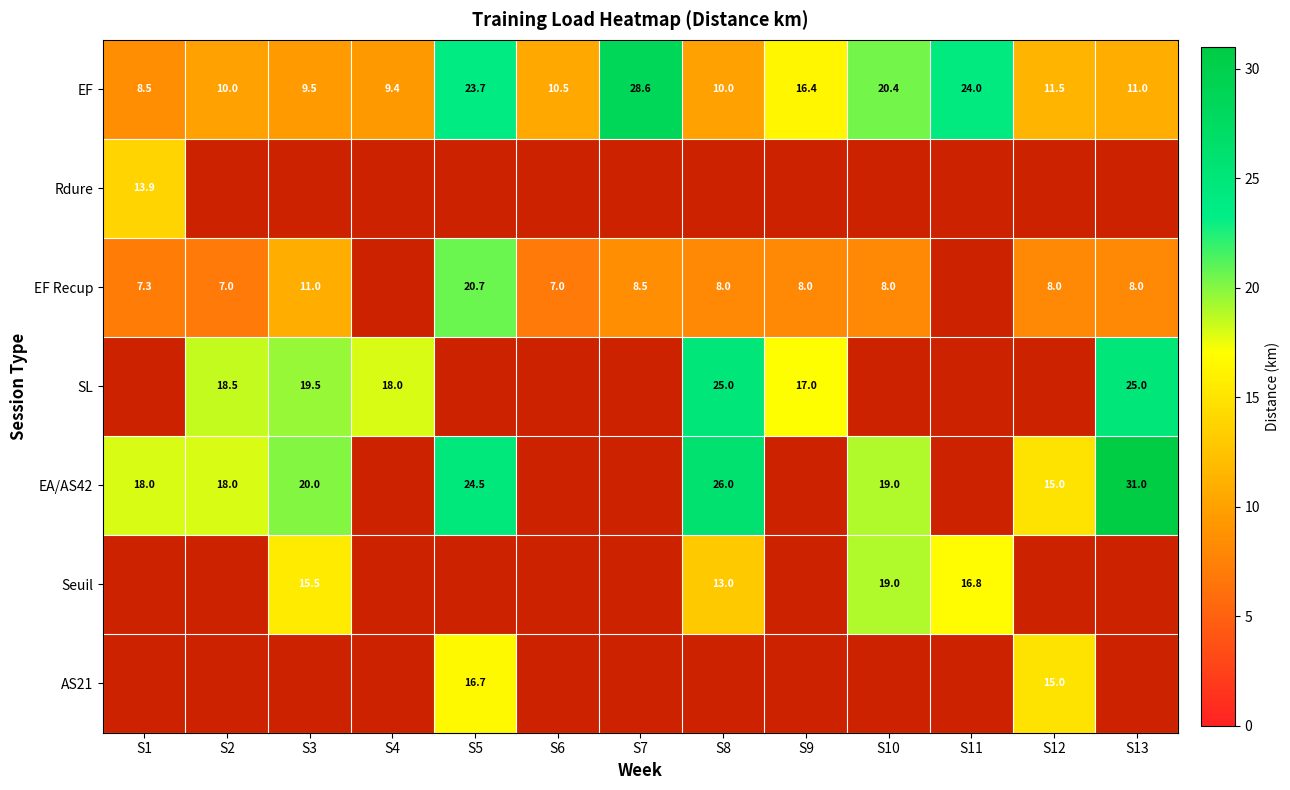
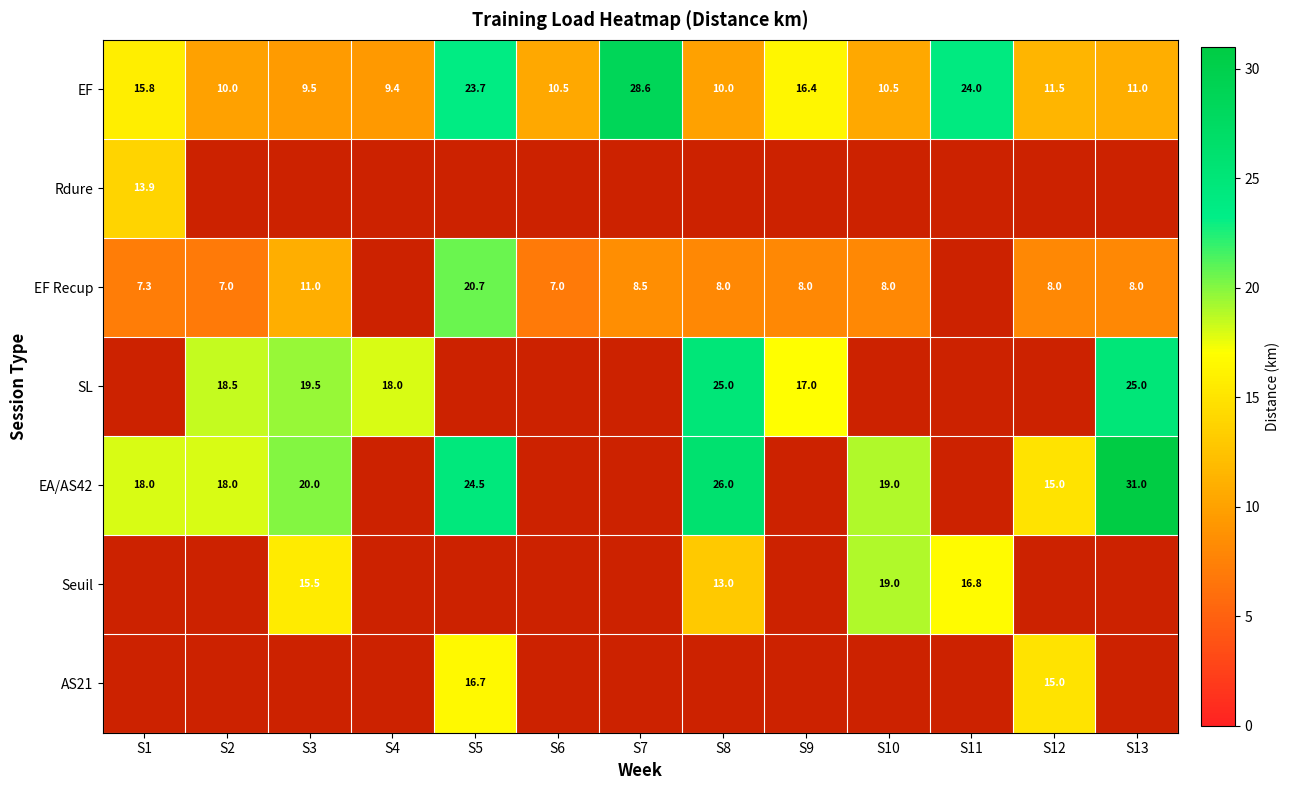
EF, S1: 8.5 -> 15.8
EF, S10: 20.4 -> 10.5
